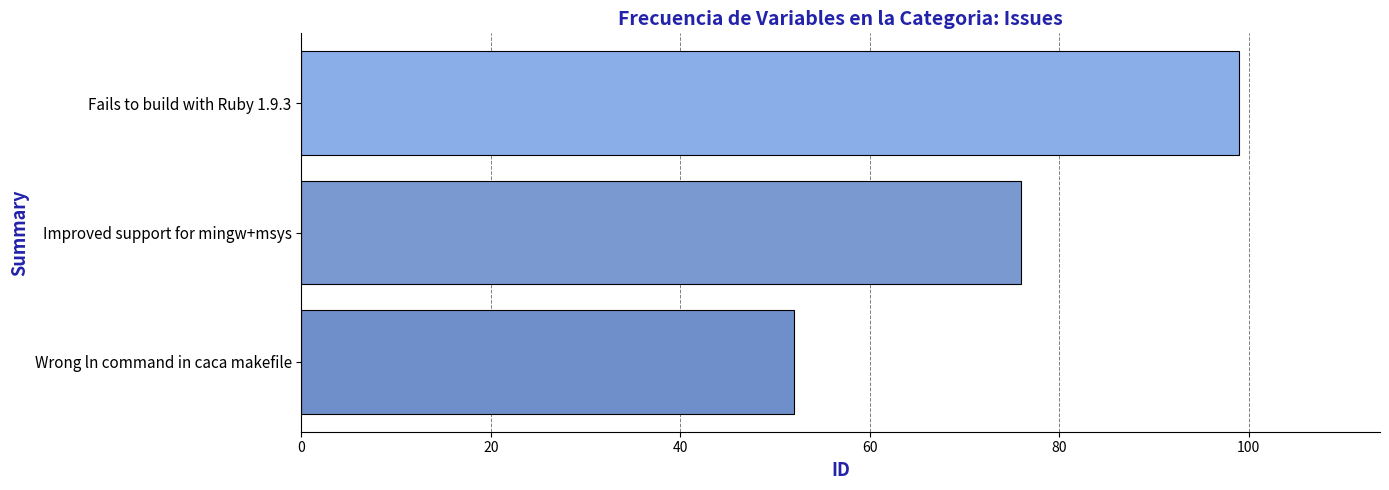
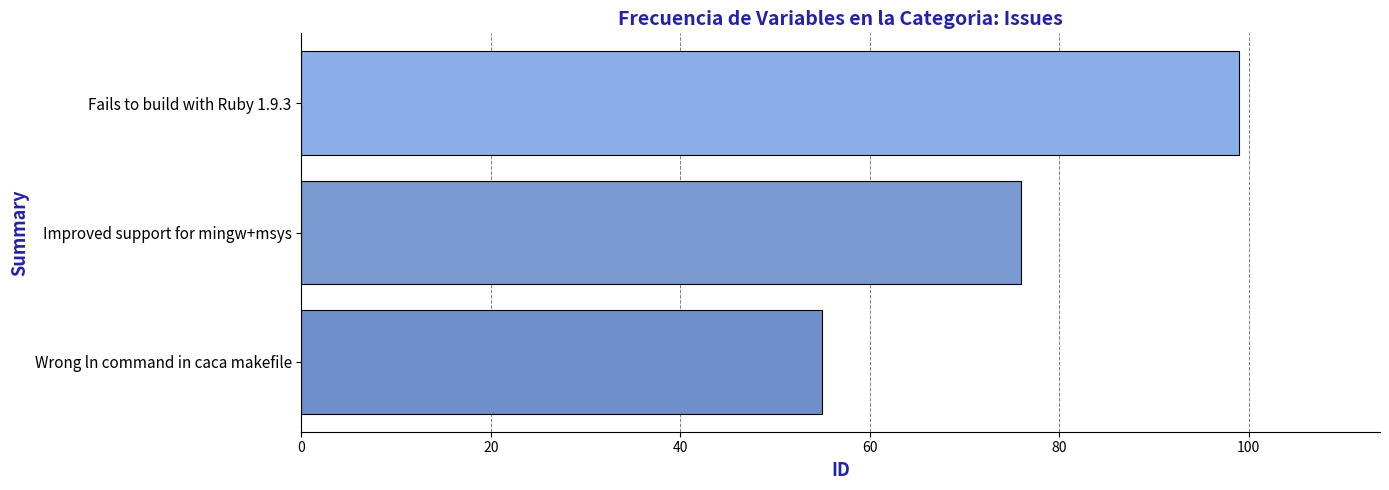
Wrong ln command in caca makefile: 52 -> 55
